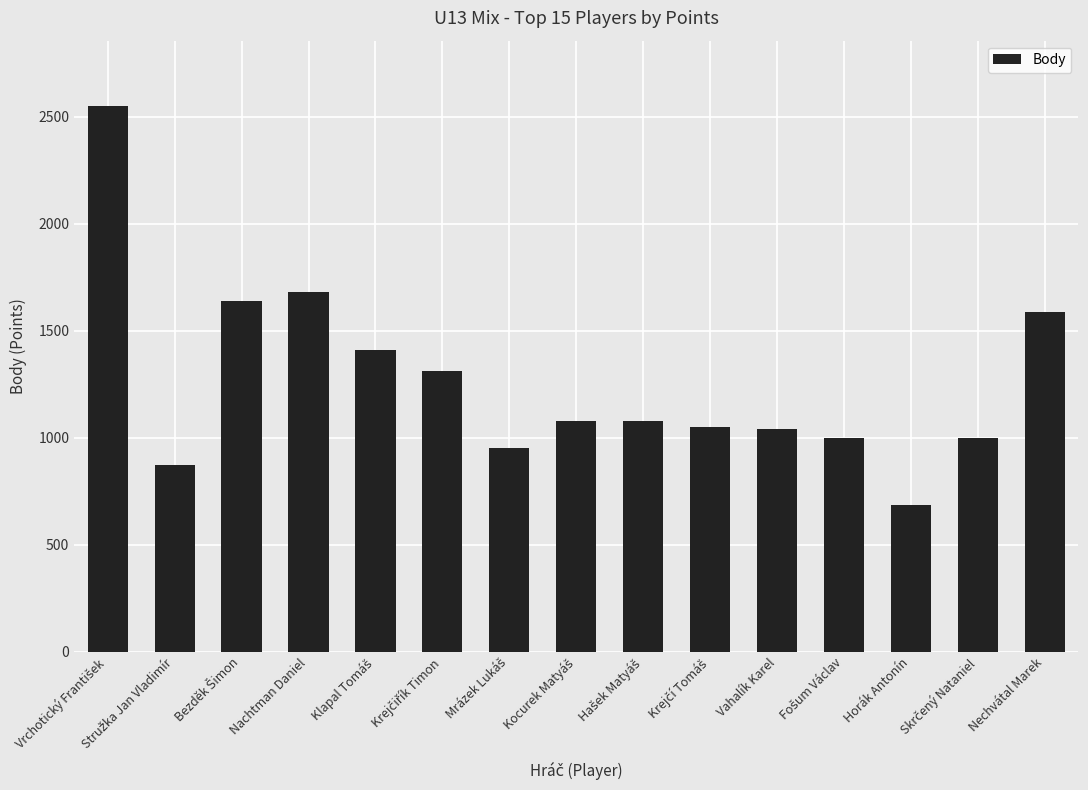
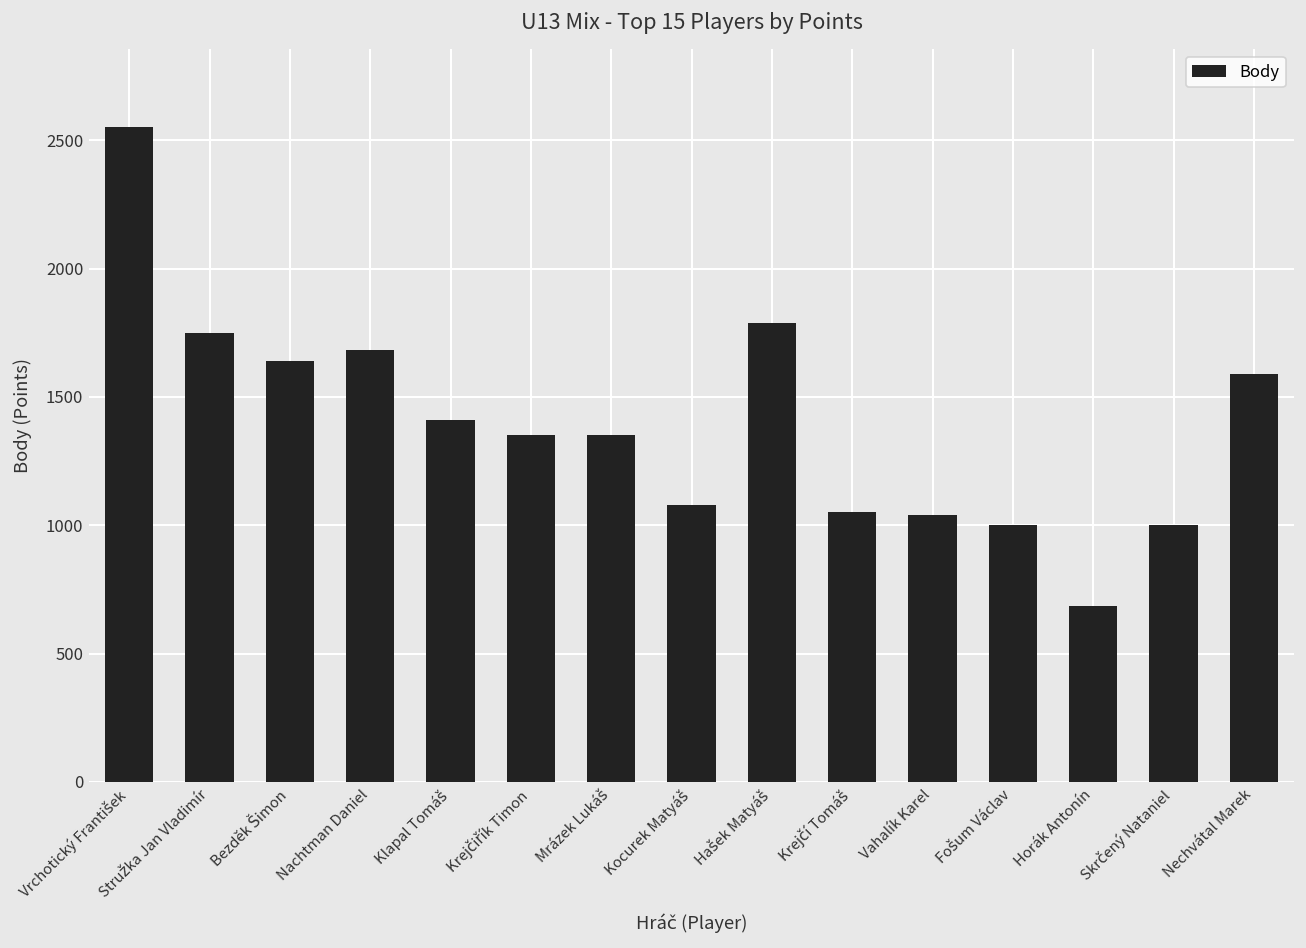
Stružka Jan Vladimír: 870 -> 1750
Krejčiřík Timon: 1310 -> 1350
Mrázek Lukáš: 950 -> 1350
Hašek Matyáš: 1080 -> 1790
